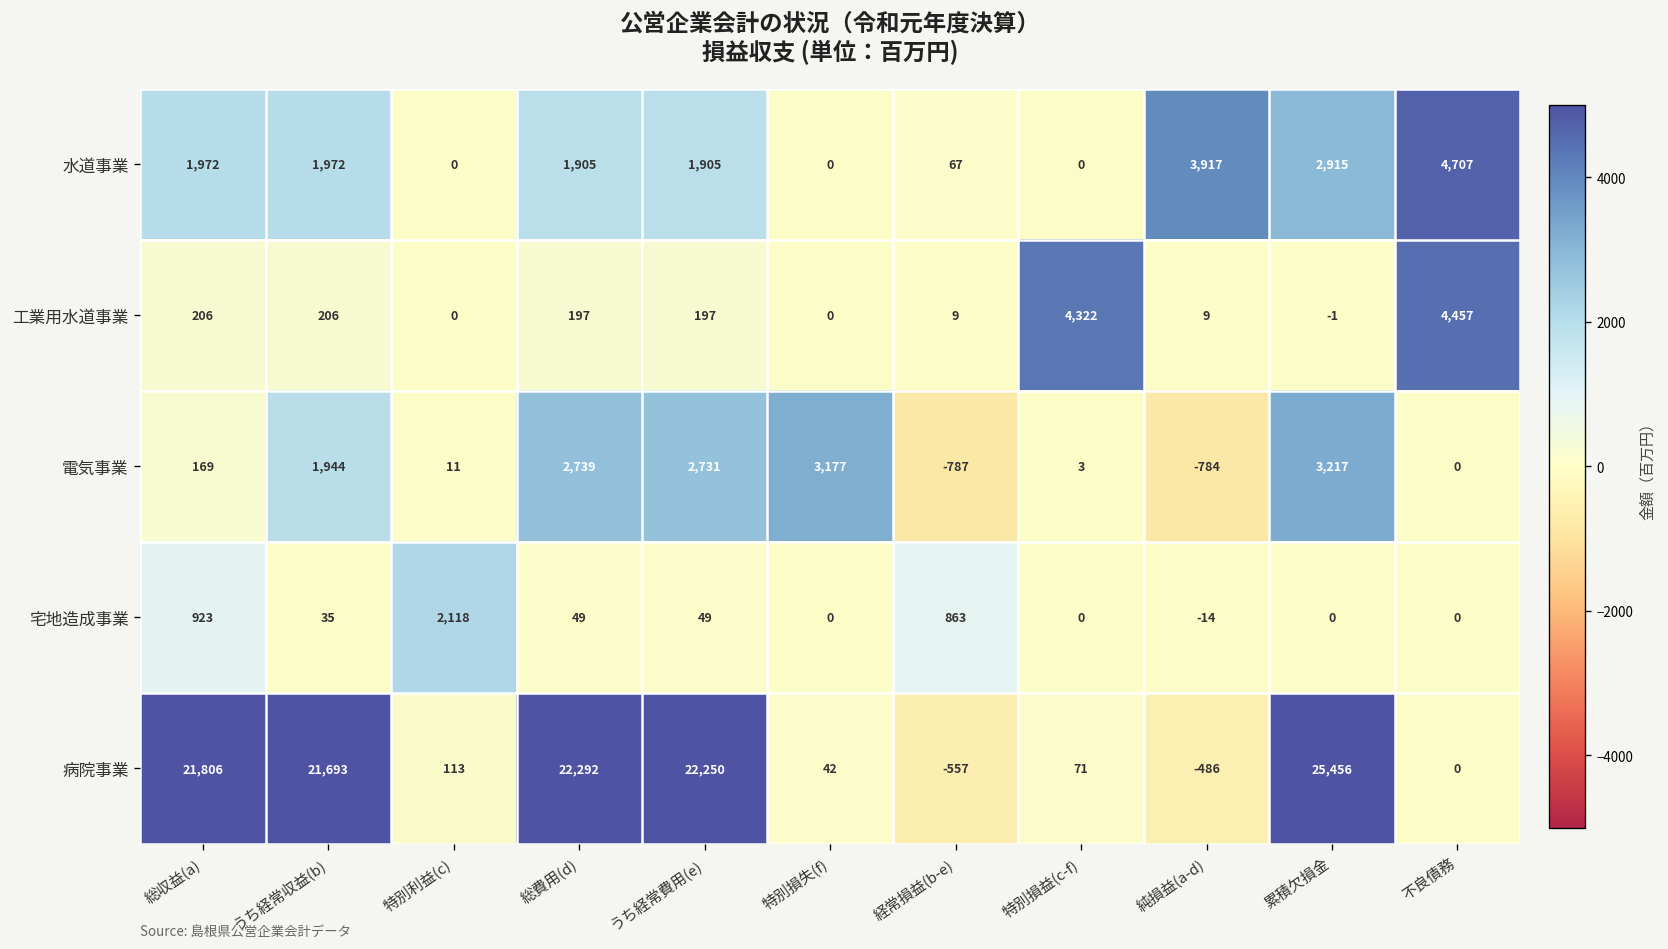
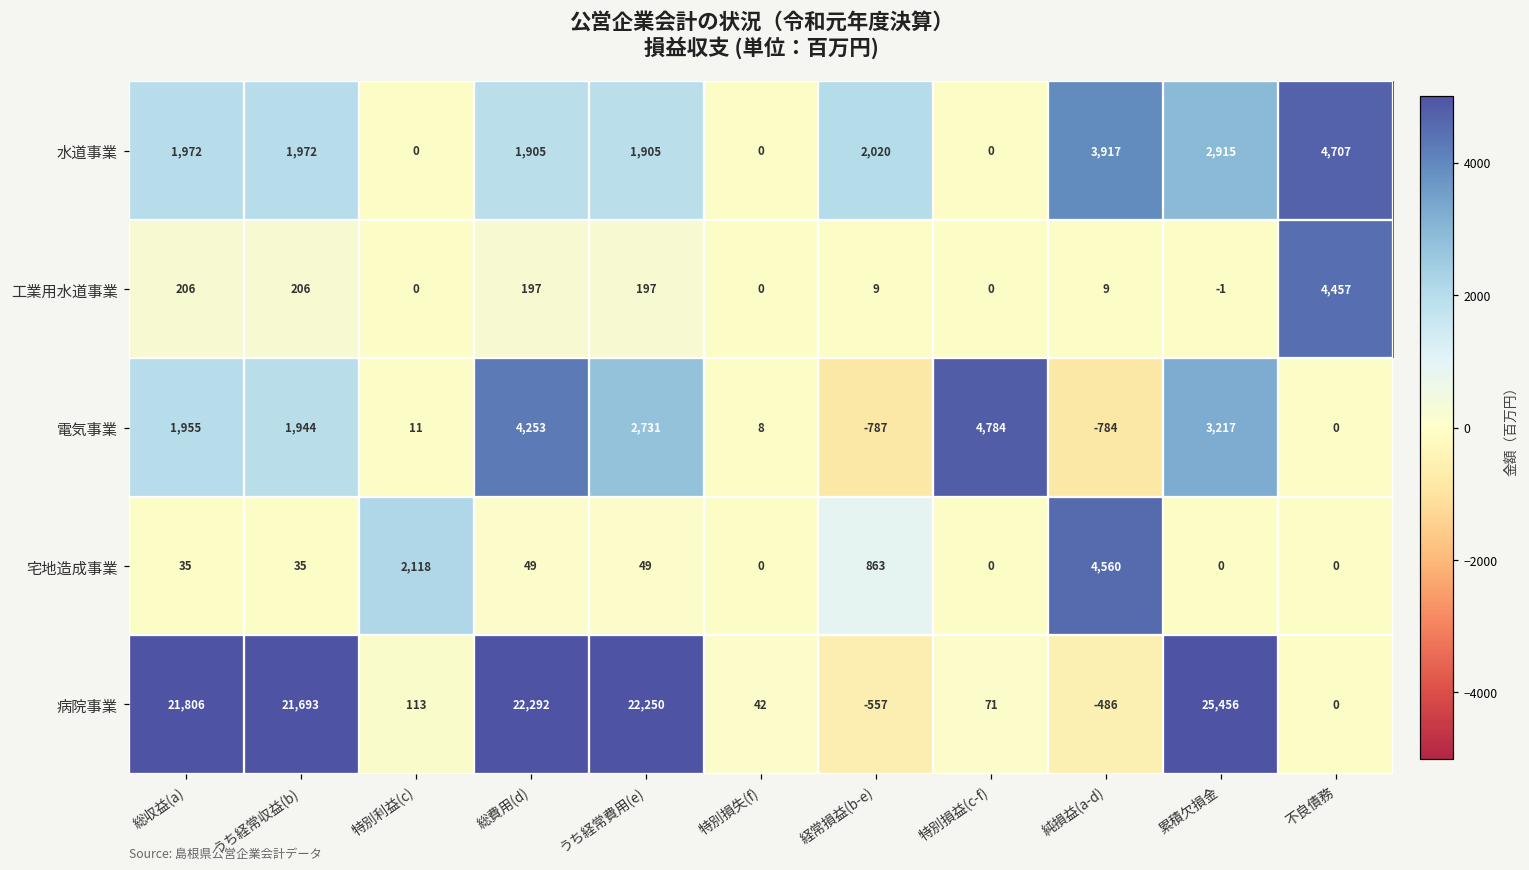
水道事業, 経常損益(b-e): 67 -> 2,020
工業用水道事業, 特別損益(c-f): 4,322 -> 0
電気事業, 総収益(a): 169 -> 1,955
電気事業, 総費用(d): 2,739 -> 4,253
電気事業, 特別損失(f): 3,177 -> 8
電気事業, 特別損益(c-f): 3 -> 4,784
宅地造成事業, 総収益(a): 923 -> 35
宅地造成事業, 純損益(a-d): -14 -> 4,560
